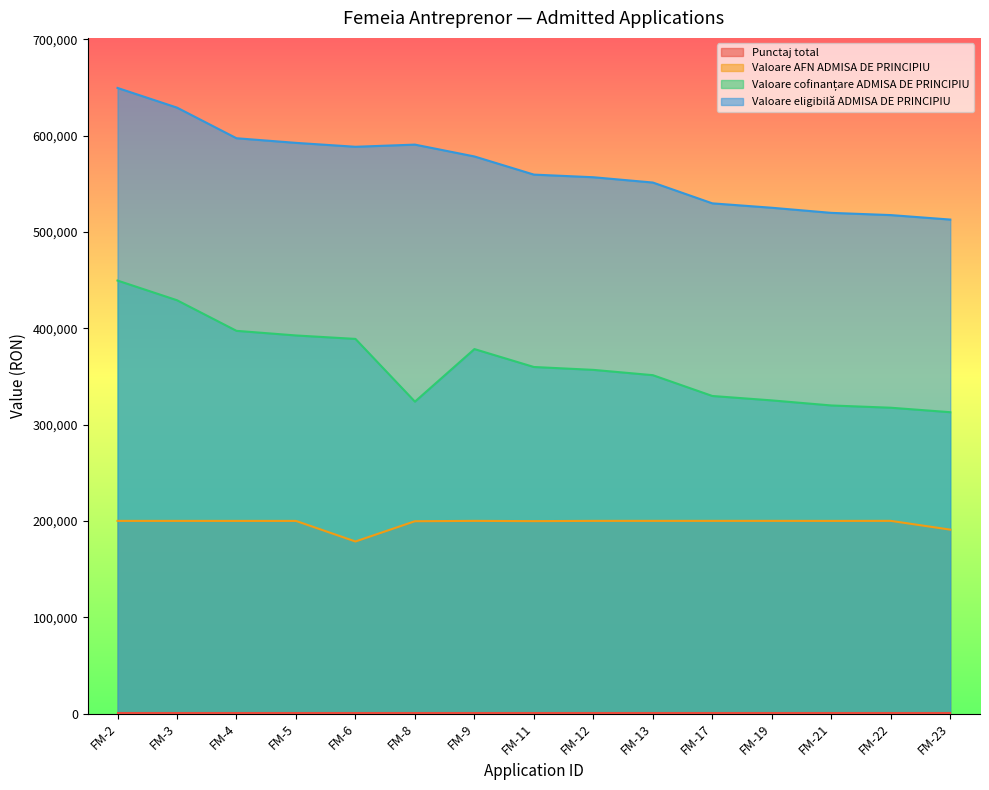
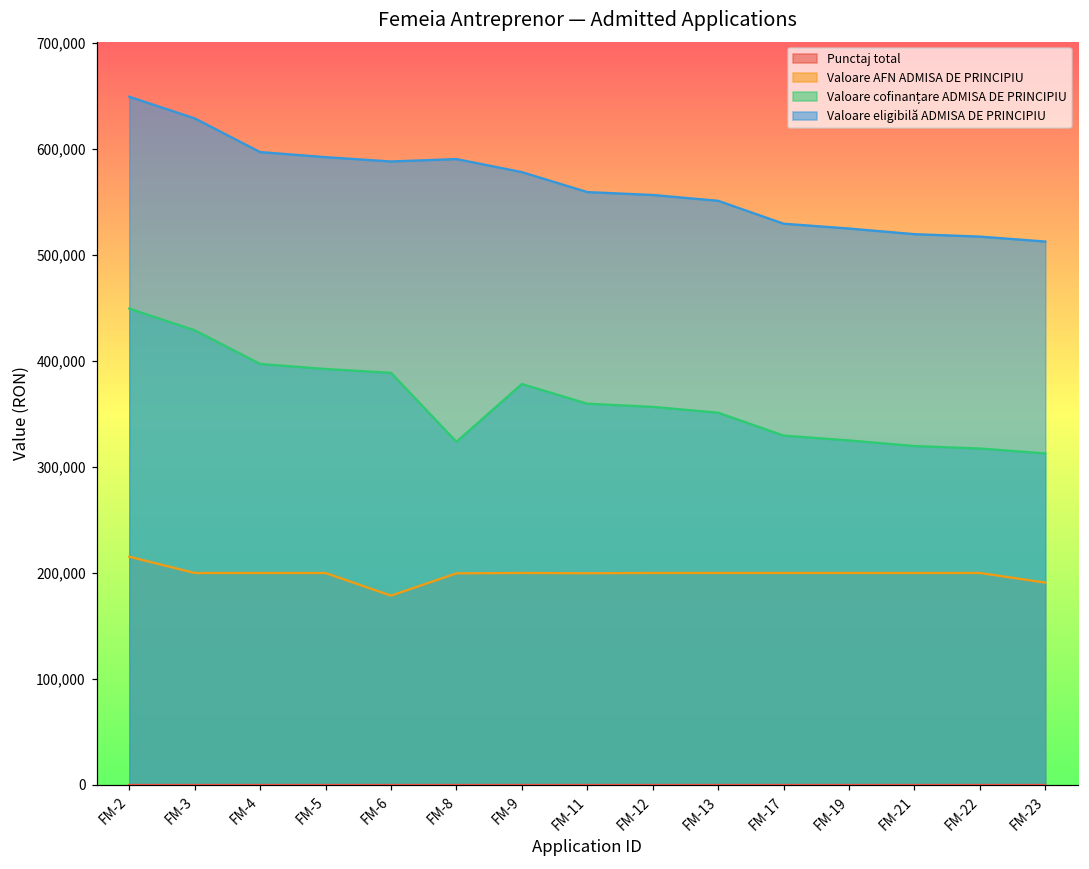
Valoare AFN ADMISA DE PRINCIPIU, FM-2: 200,000 -> 220,000
